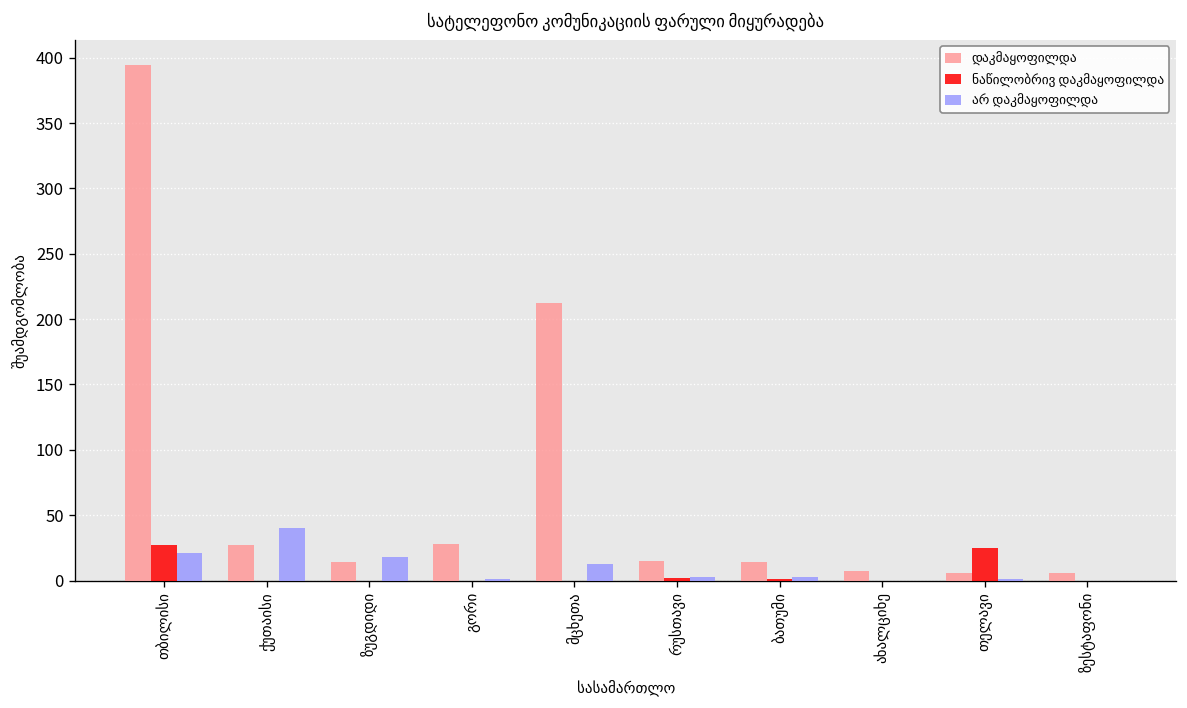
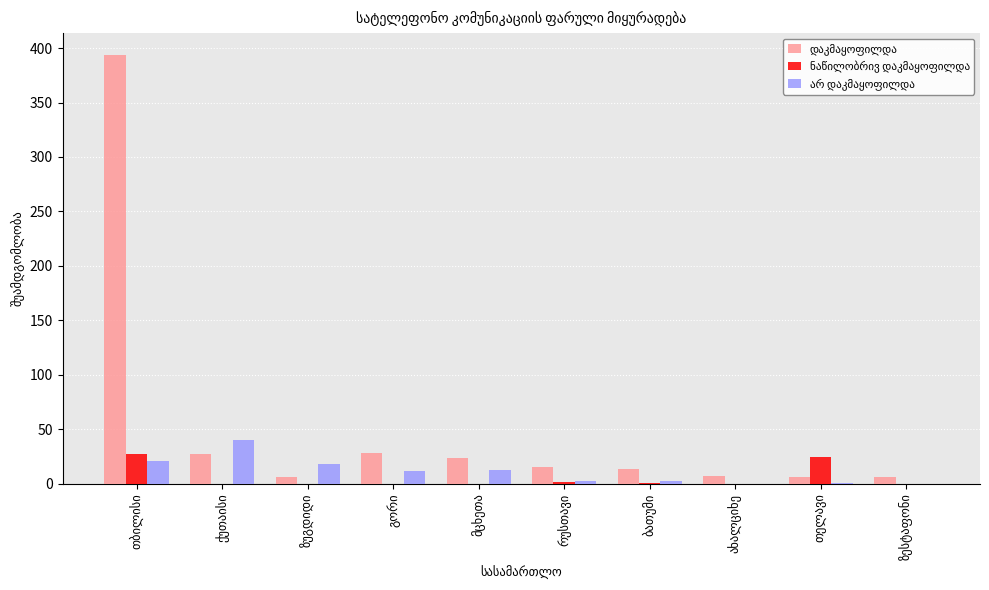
დაკმაყოფილდა, ზუგდიდი: 14 -> 6
არ დაკმაყოფილდა, გორი: 1 -> 12
დაკმაყოფილდა, მცხეთა: 212 -> 24
